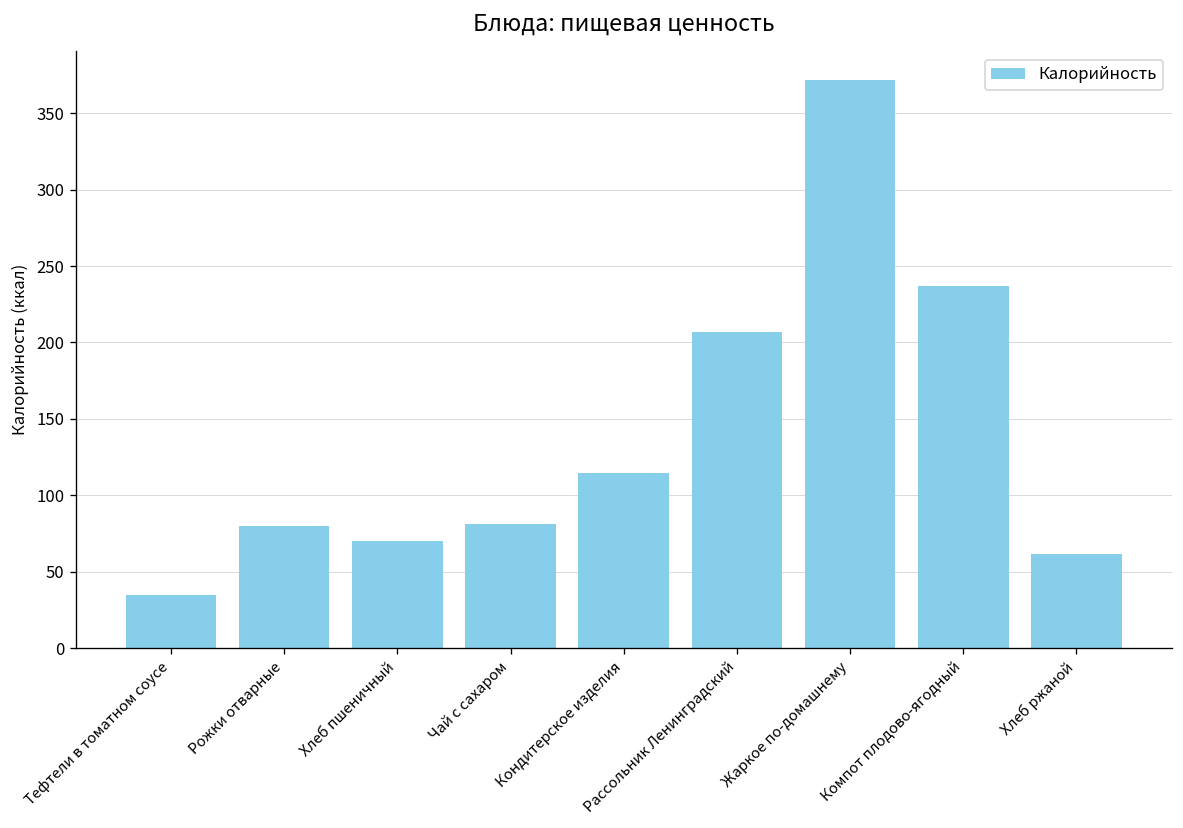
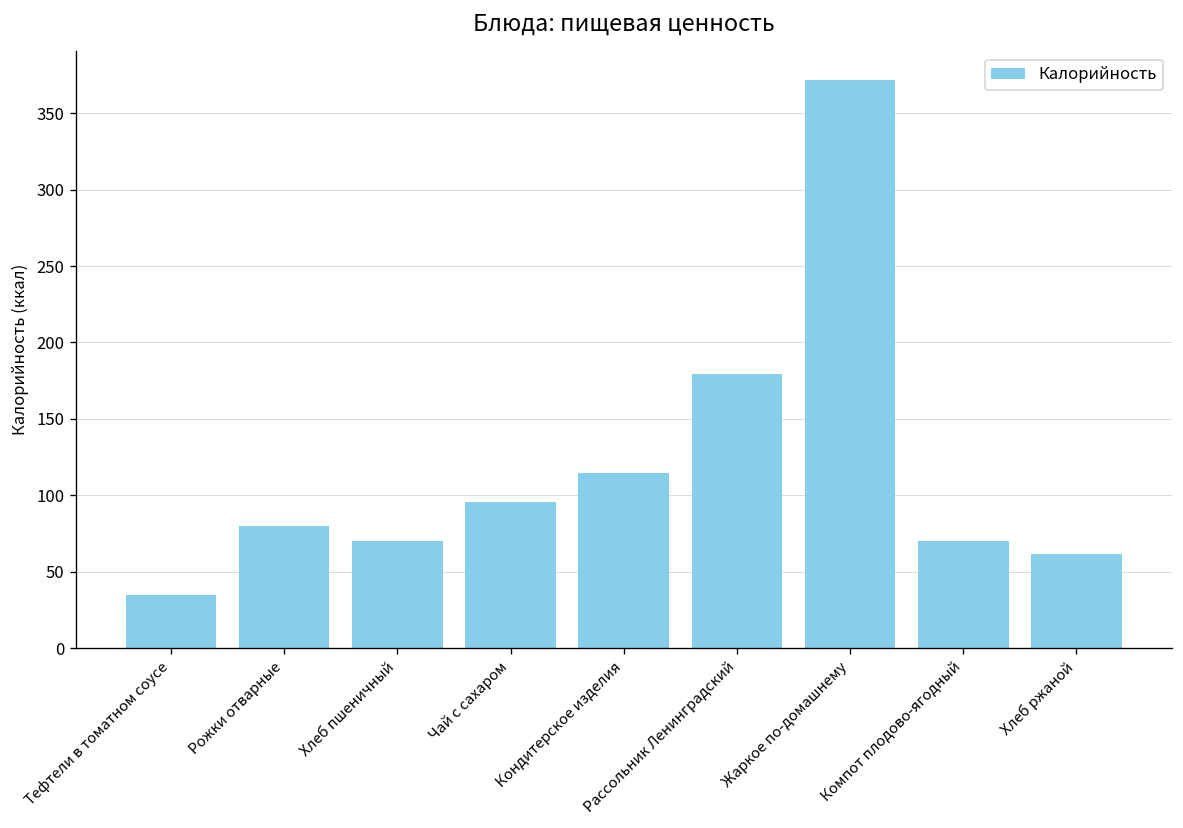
Чай с сахаром: 81 -> 96
Рассольник Ленинградский: 207 -> 179
Компот плодово-ягодный: 237 -> 70
